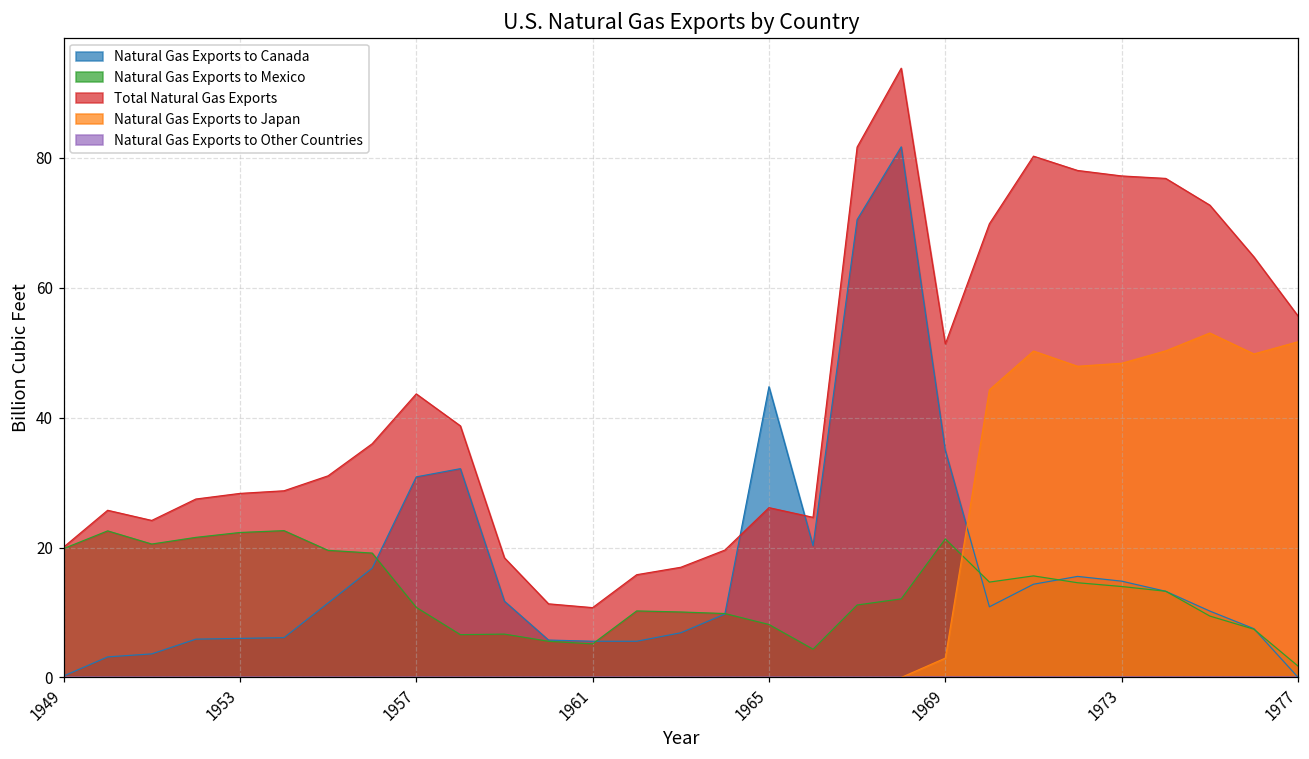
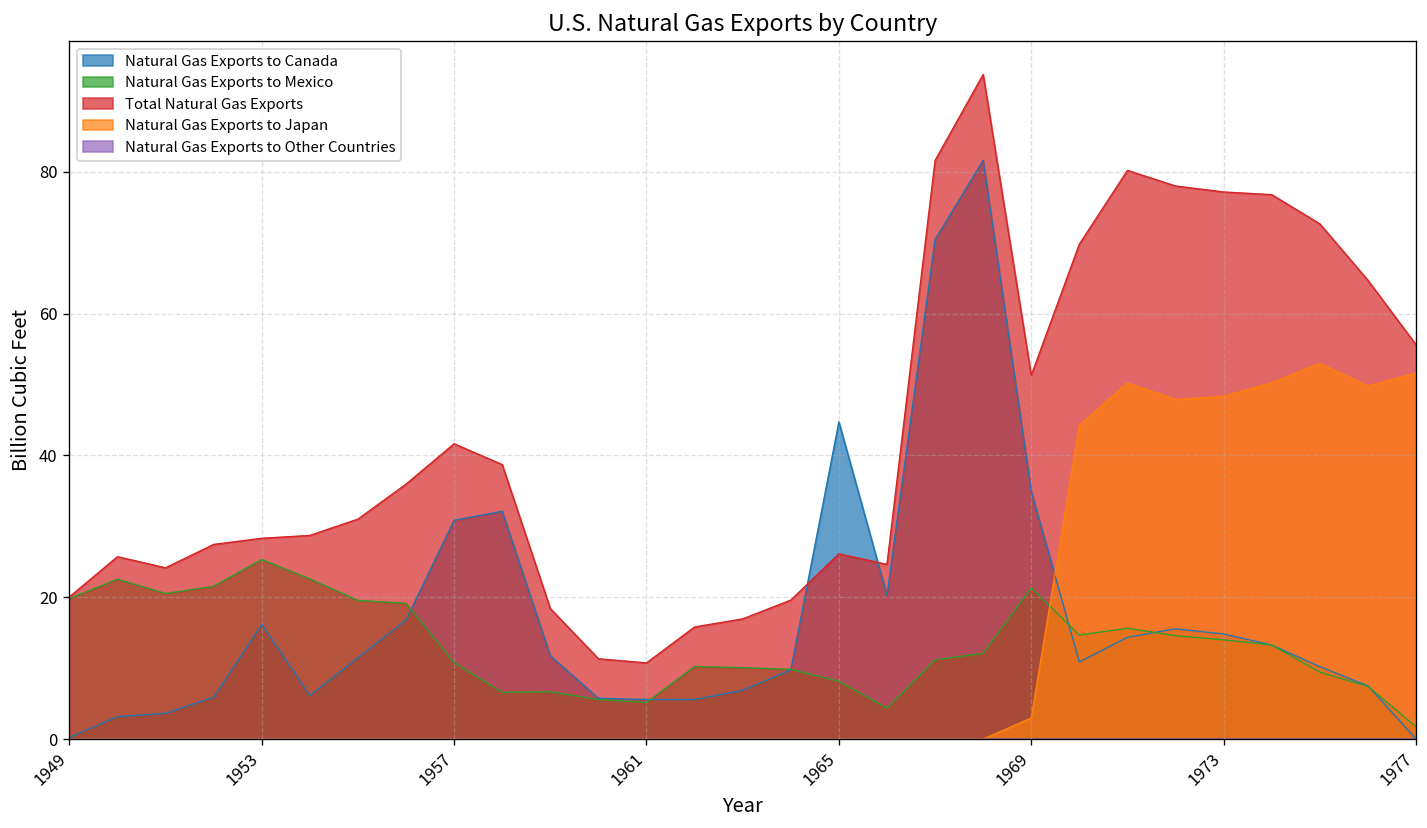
Natural Gas Exports to Canada, 1953: 6 -> 16
Natural Gas Exports to Mexico, 1953: 22 -> 25
Total Natural Gas Exports, 1957: 44 -> 42
